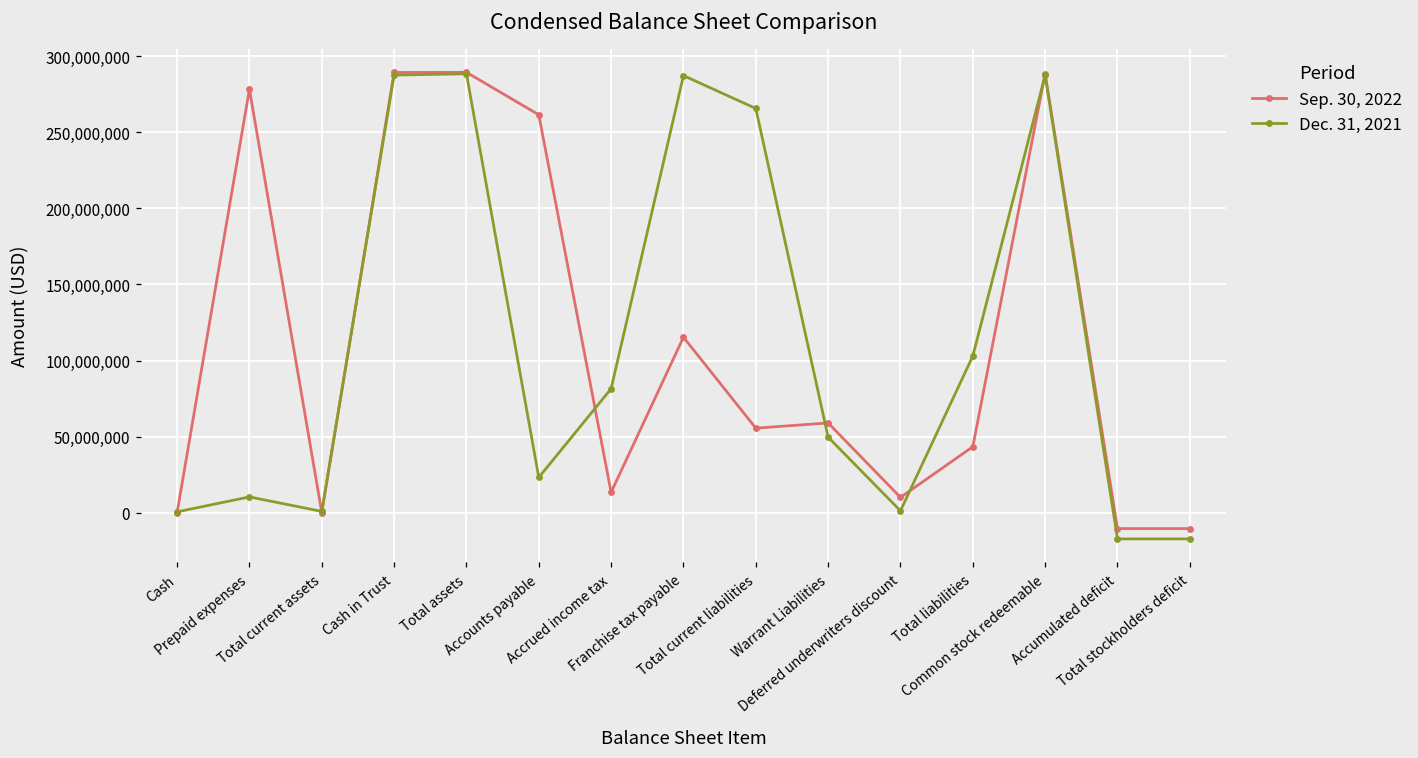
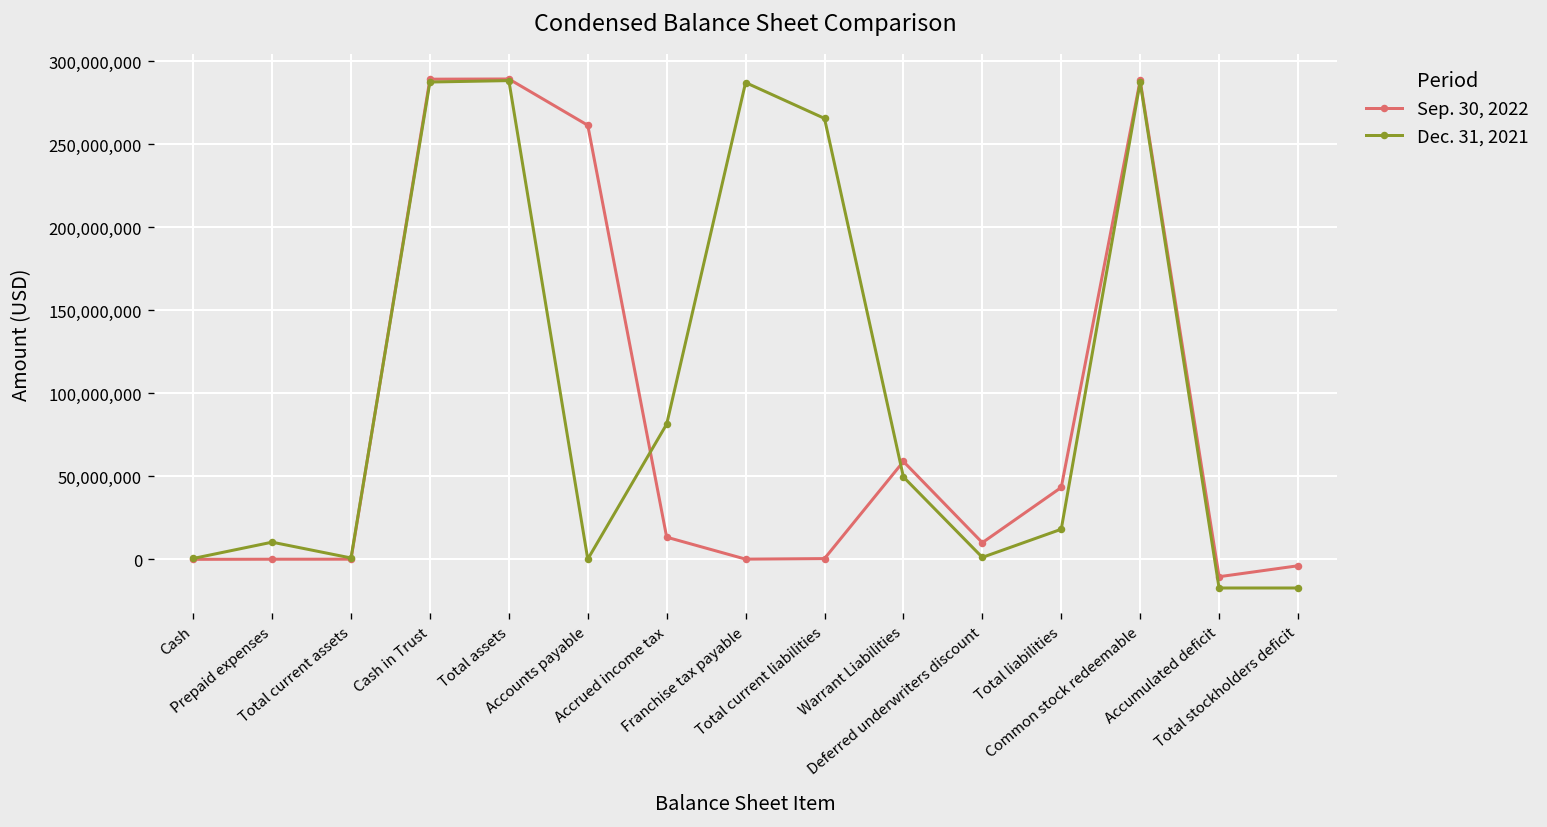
Sep. 30, 2022, Prepaid expenses: 278,000,000 -> 0
Dec. 31, 2021, Accounts payable: 23,000,000 -> 0
Sep. 30, 2022, Franchise tax payable: 115,000,000 -> 0
Sep. 30, 2022, Total current liabilities: 56,000,000 -> 0
Dec. 31, 2021, Total liabilities: 103,000,000 -> 18,000,000
Sep. 30, 2022, Total stockholders deficit: -10,000,000 -> -4,000,000
